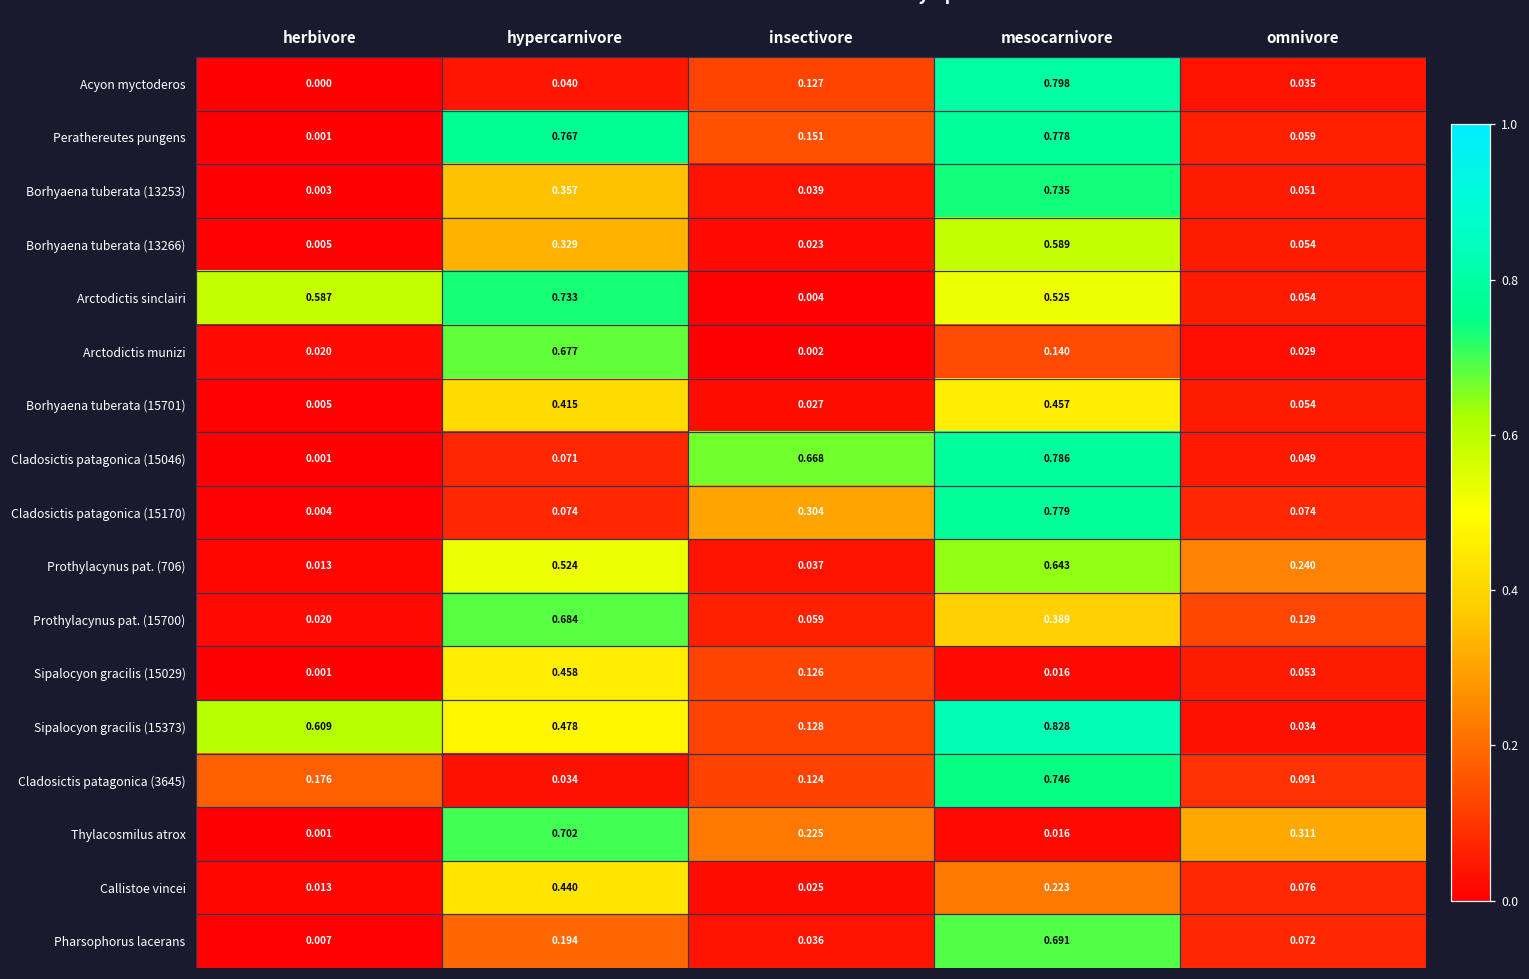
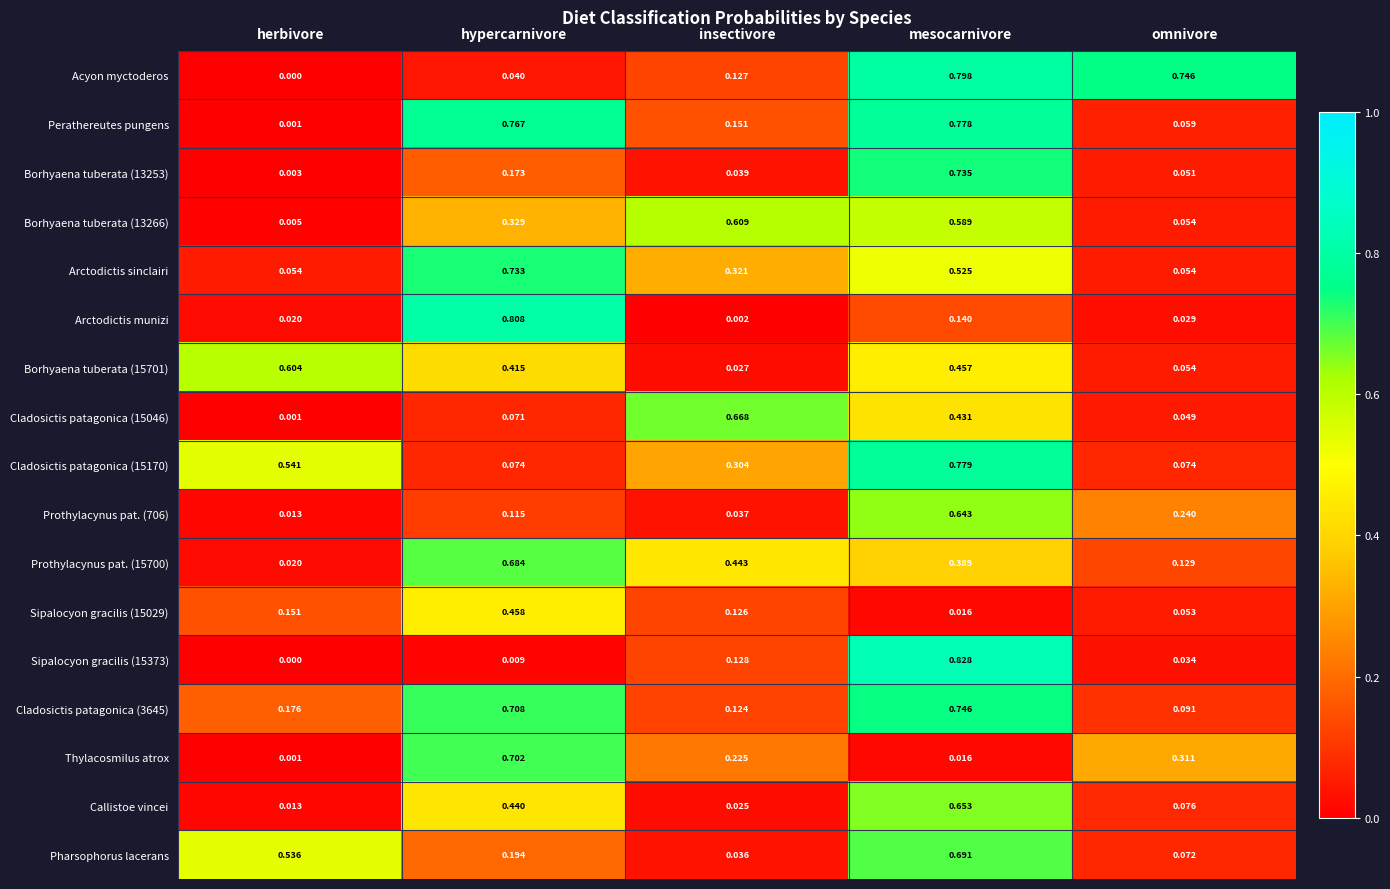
Acyon myctoderos, omnivore: 0.035 -> 0.746
Borhyaena tuberata (13253), hypercarnivore: 0.357 -> 0.173
Borhyaena tuberata (13266), insectivore: 0.023 -> 0.609
Arctodictis sinclairi, herbivore: 0.587 -> 0.054
Arctodictis sinclairi, insectivore: 0.004 -> 0.321
Arctodictis munizi, hypercarnivore: 0.677 -> 0.808
Borhyaena tuberata (15701), herbivore: 0.005 -> 0.604
Cladosictis patagonica (15046), mesocarnivore: 0.786 -> 0.431
Cladosictis patagonica (15170), herbivore: 0.004 -> 0.541
Prothylacynus pat. (706), hypercarnivore: 0.524 -> 0.115
Prothylacynus pat. (15700), insectivore: 0.059 -> 0.443
Sipalocyon gracilis (15029), herbivore: 0.001 -> 0.151
Sipalocyon gracilis (15373), herbivore: 0.609 -> 0.000
Sipalocyon gracilis (15373), hypercarnivore: 0.478 -> 0.009
Cladosictis patagonica (3645), hypercarnivore: 0.034 -> 0.708
Callistoe vincei, mesocarnivore: 0.223 -> 0.653
Pharsophorus lacerans, herbivore: 0.007 -> 0.536
